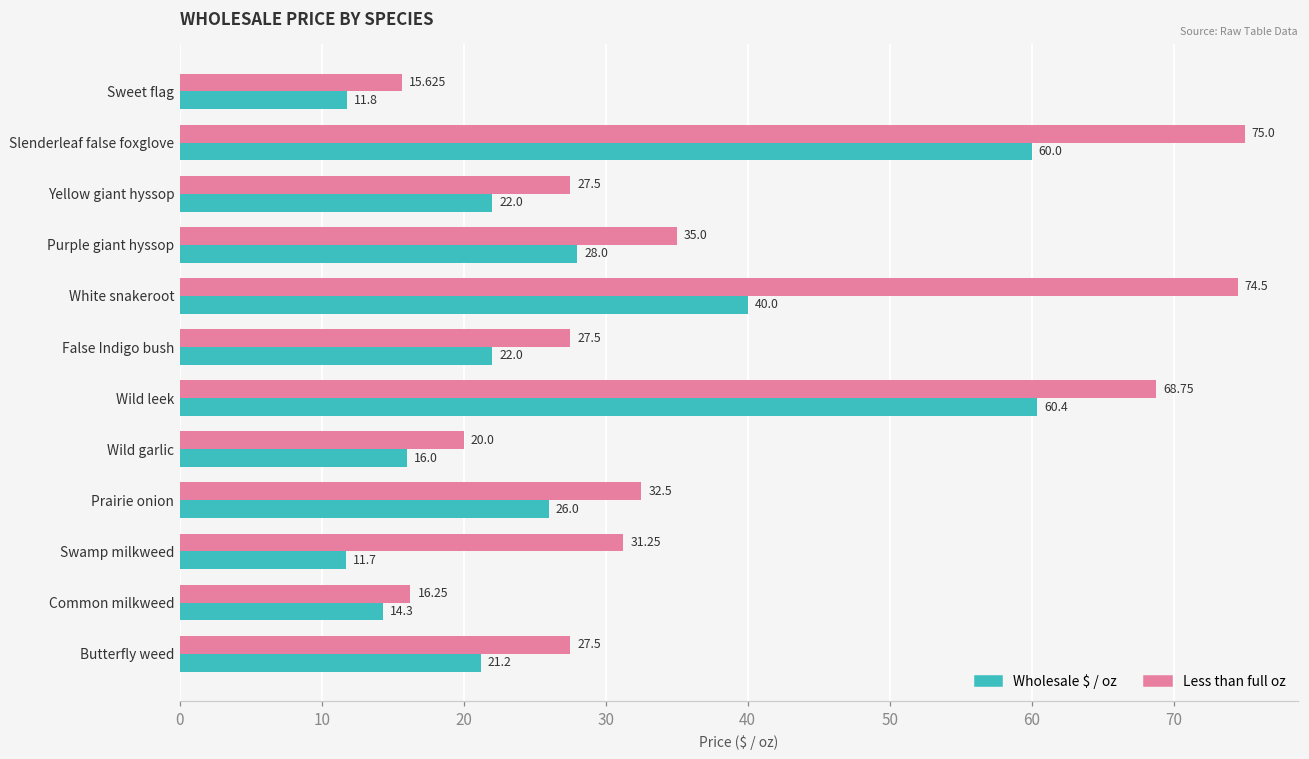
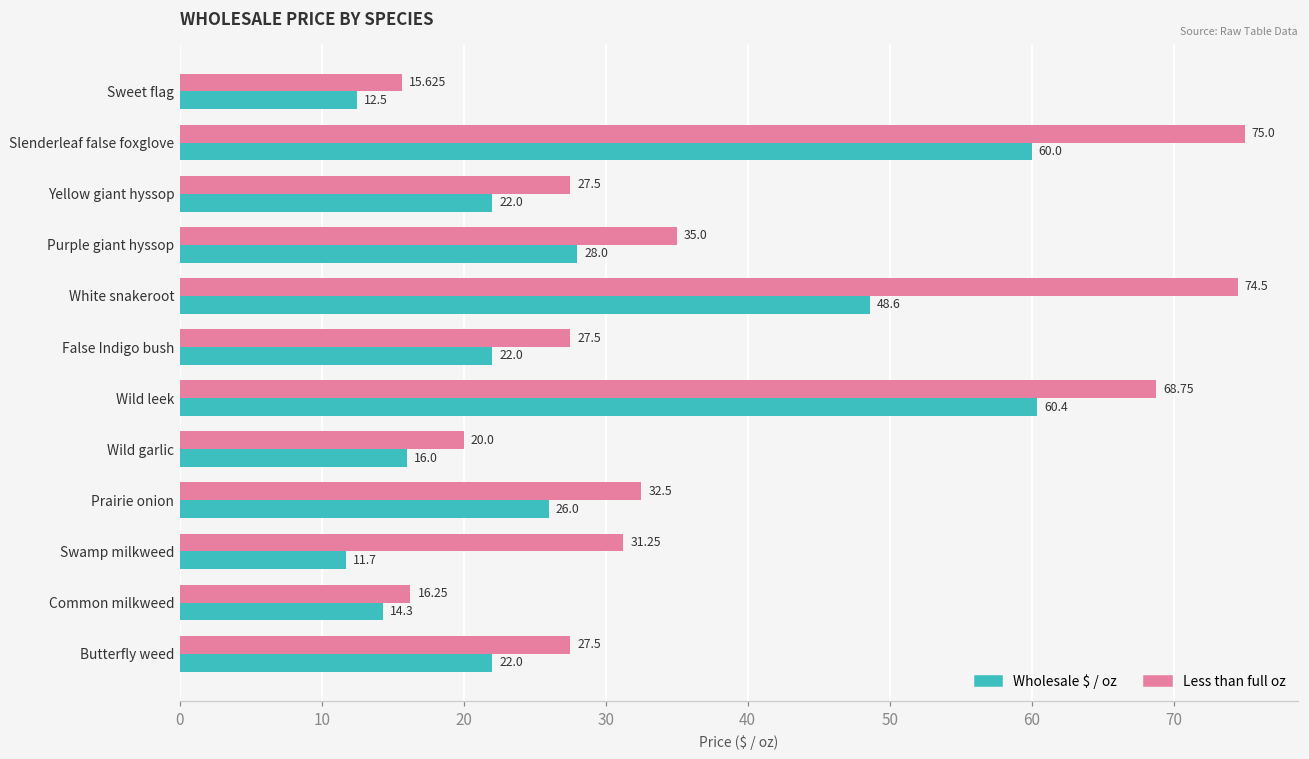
Wholesale $ / oz, Sweet flag: 11.8 -> 12.5
Wholesale $ / oz, White snakeroot: 40.0 -> 48.6
Wholesale $ / oz, Butterfly weed: 21.2 -> 22.0
